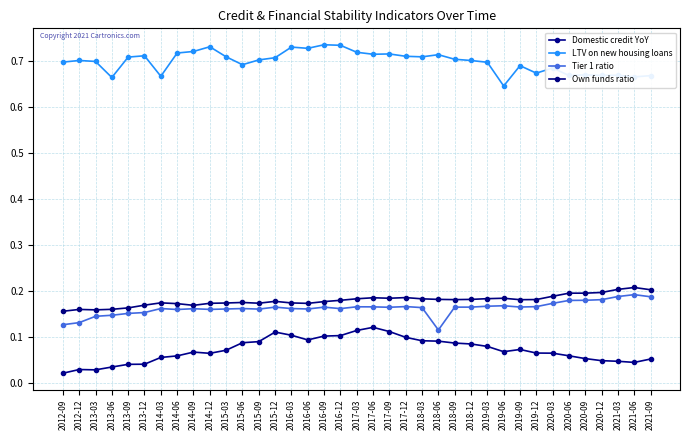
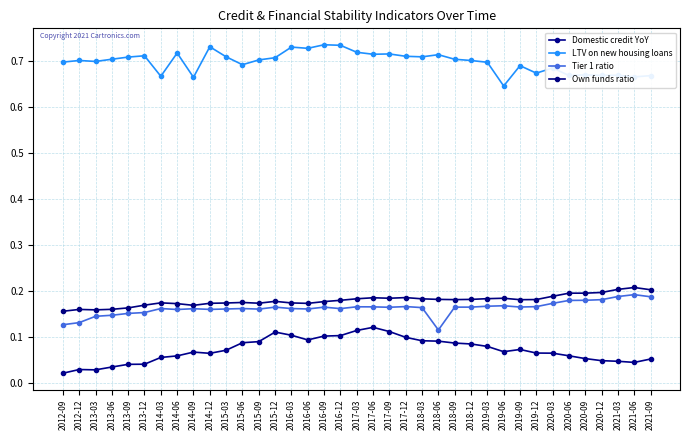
LTV on new housing loans, 2013-06: 0.66 -> 0.70
LTV on new housing loans, 2014-09: 0.72 -> 0.66
